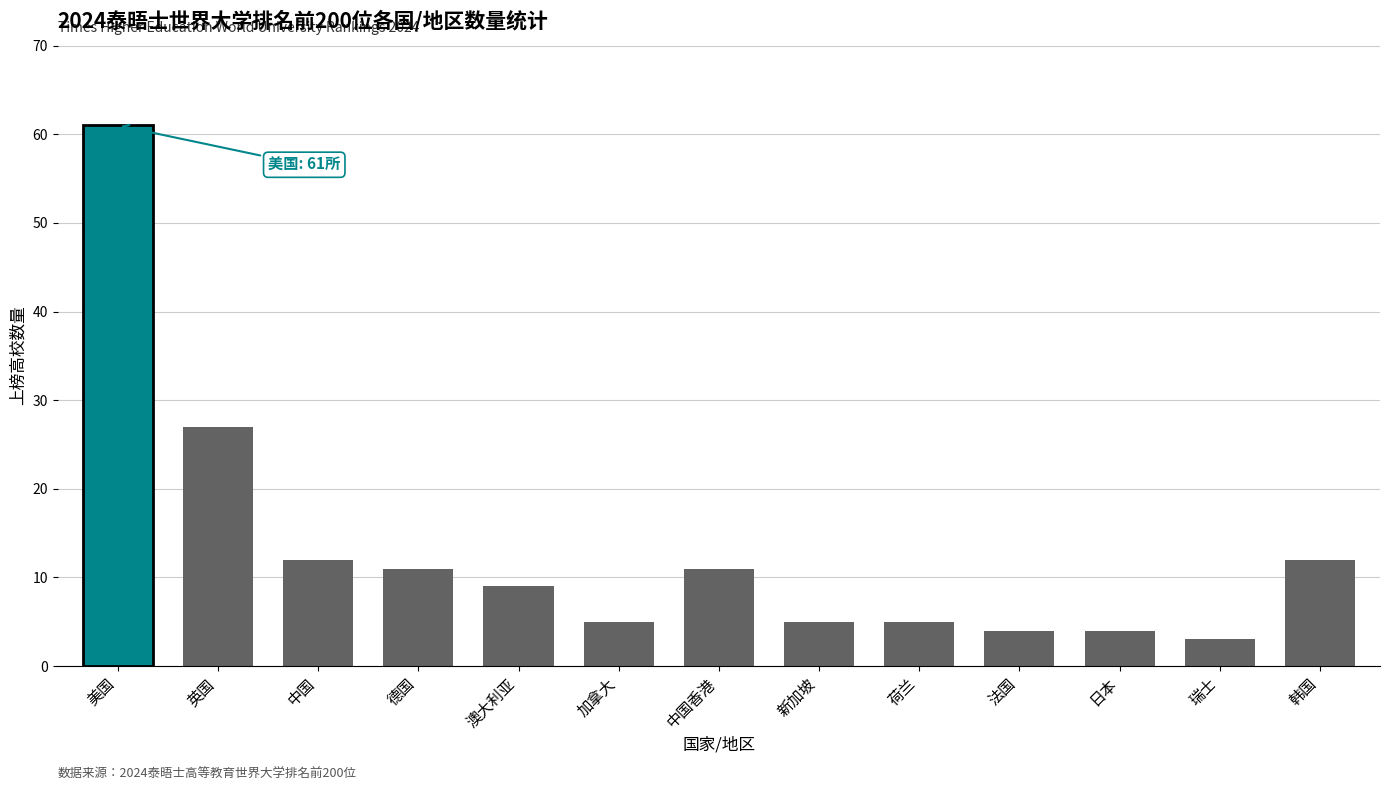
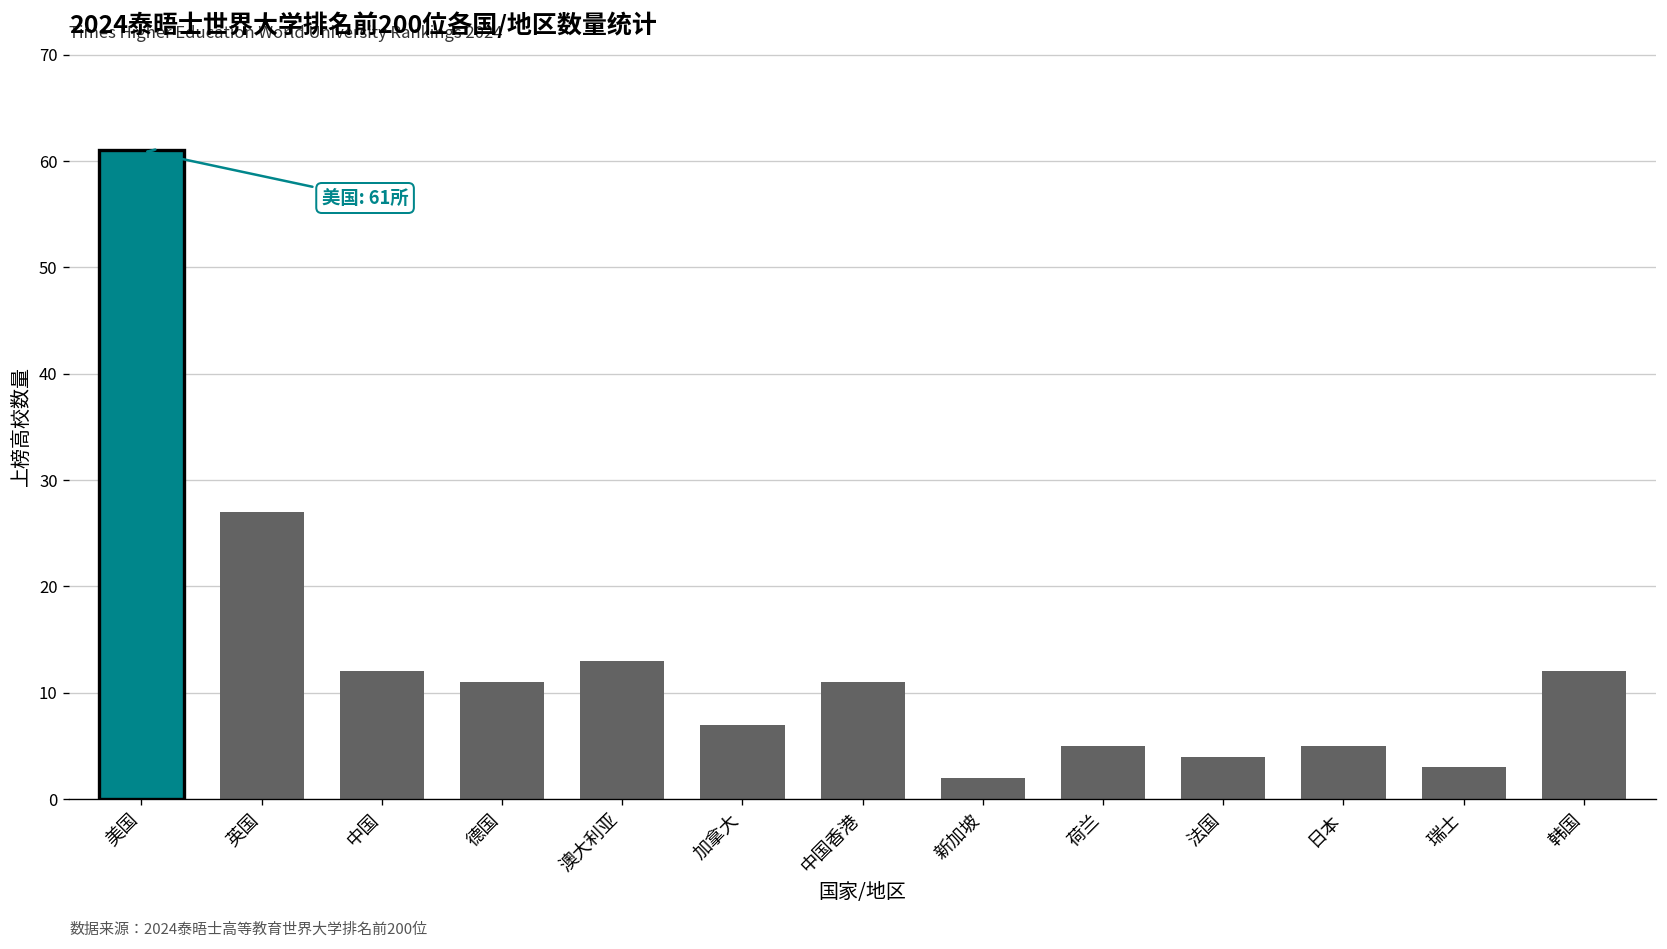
澳大利亚: 9 -> 13
加拿大: 5 -> 7
新加坡: 5 -> 2
日本: 4 -> 5
